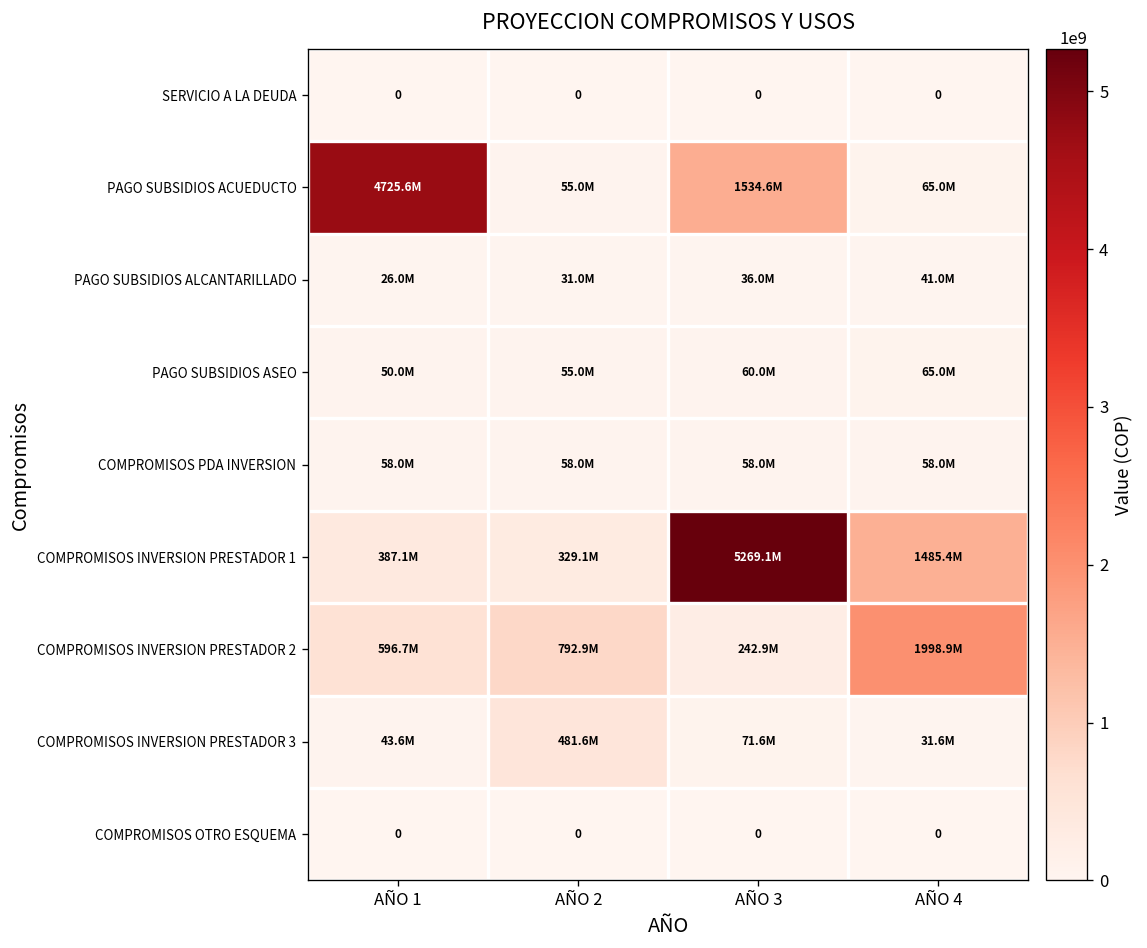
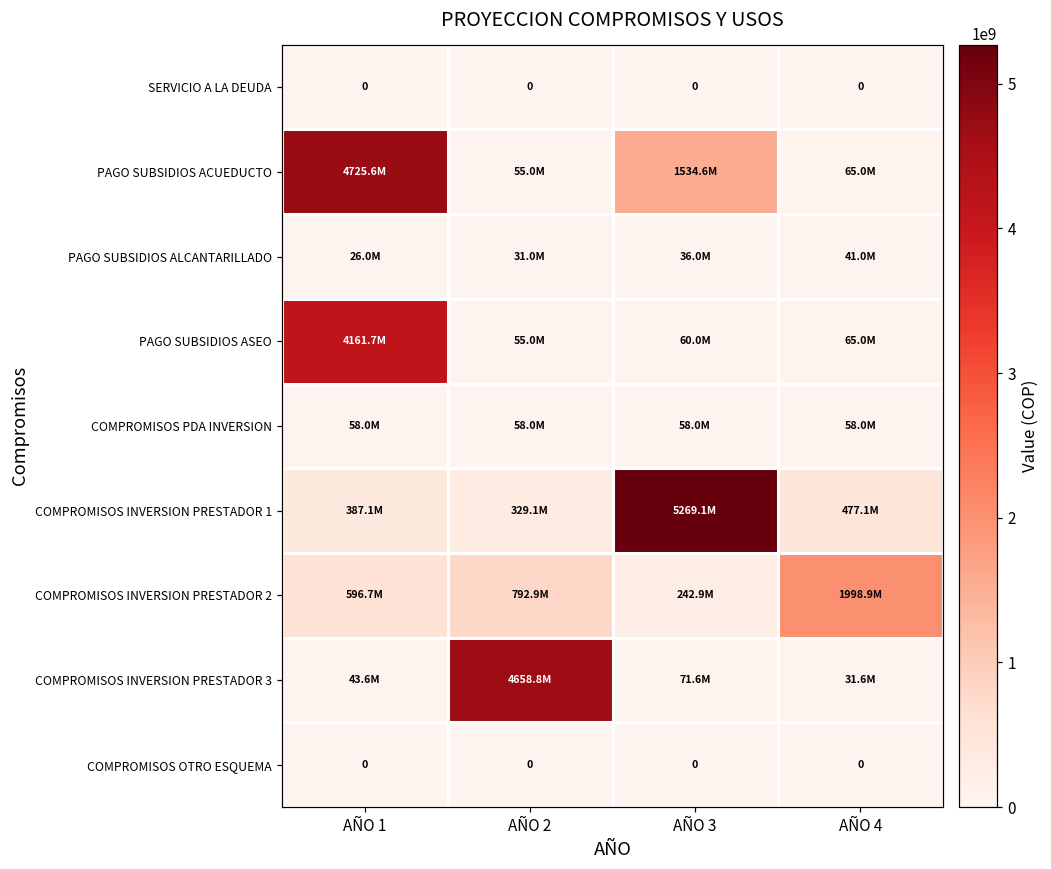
PAGO SUBSIDIOS ASEO, AÑO 1: 50.0M -> 4161.7M
COMPROMISOS INVERSION PRESTADOR 1, AÑO 4: 1485.4M -> 477.1M
COMPROMISOS INVERSION PRESTADOR 3, AÑO 2: 481.6M -> 4658.8M
